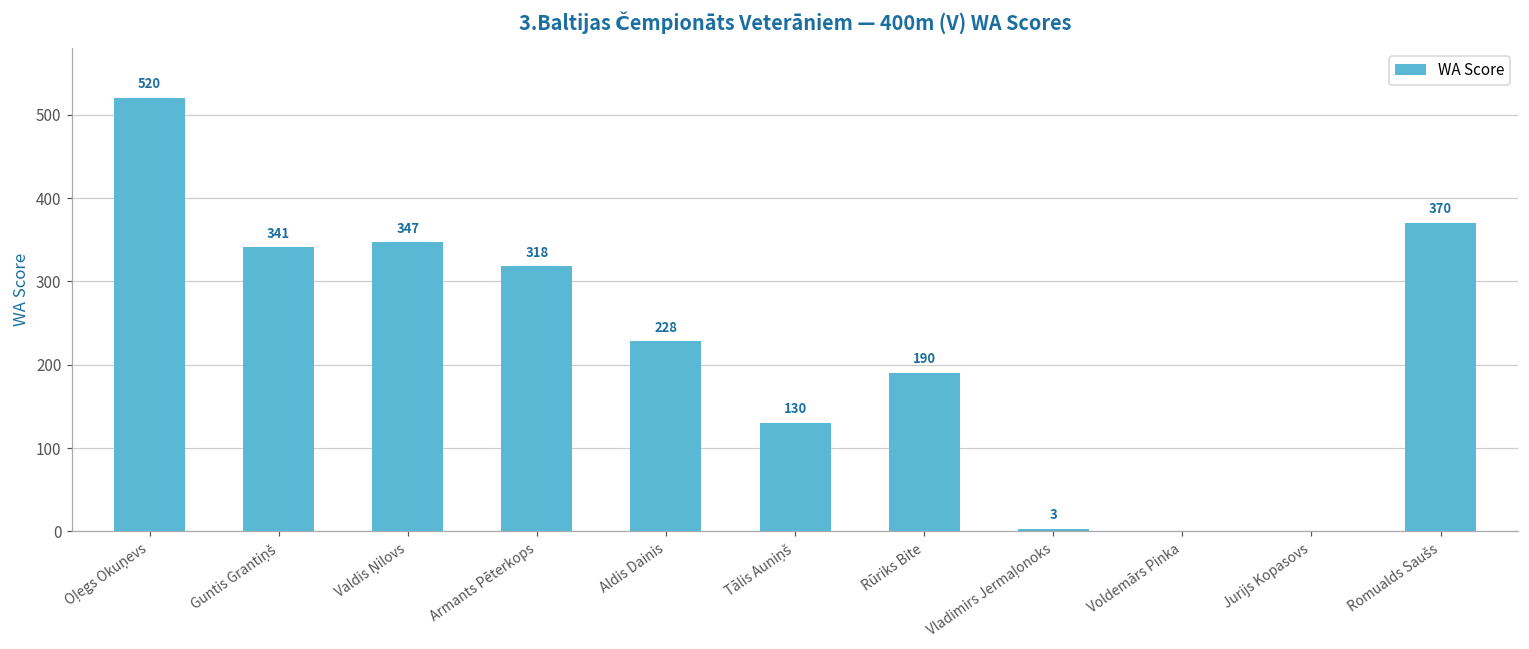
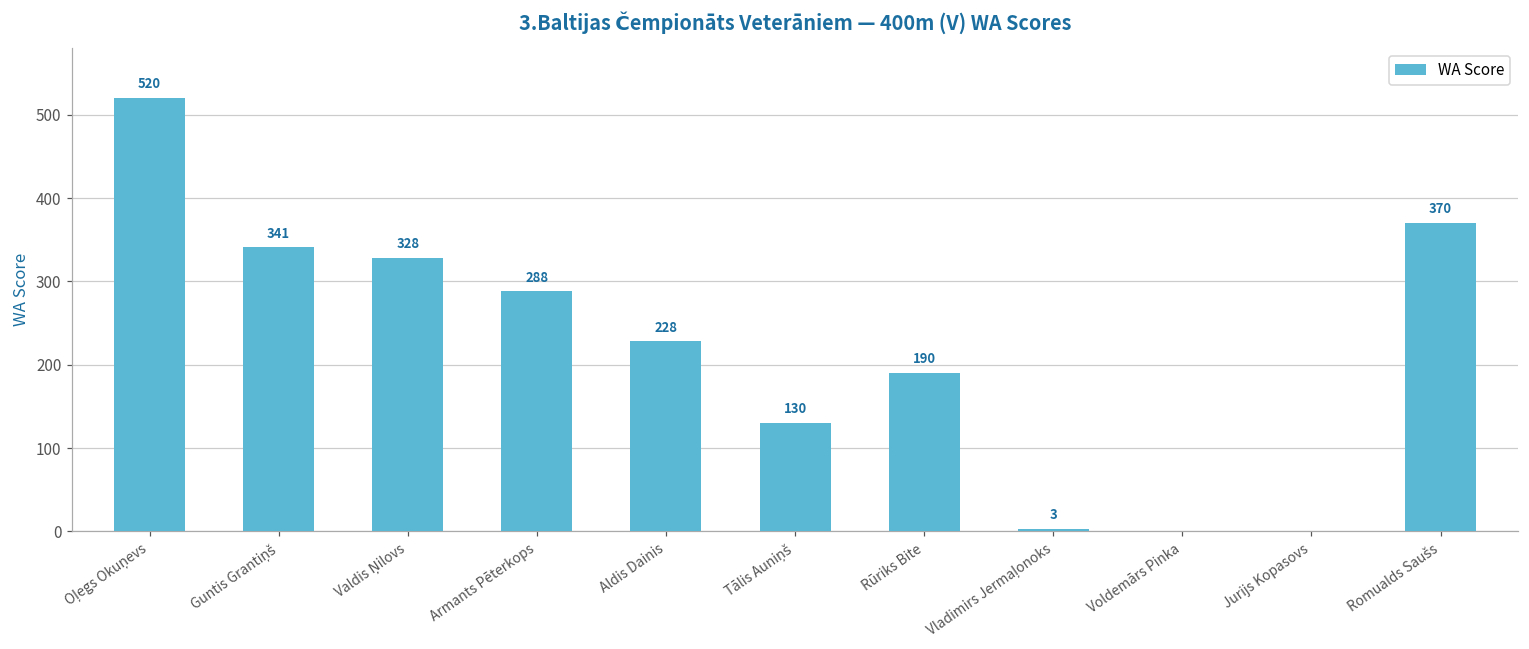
Valdis Ņilovs: 347 -> 328
Armants Pēterkops: 318 -> 288
